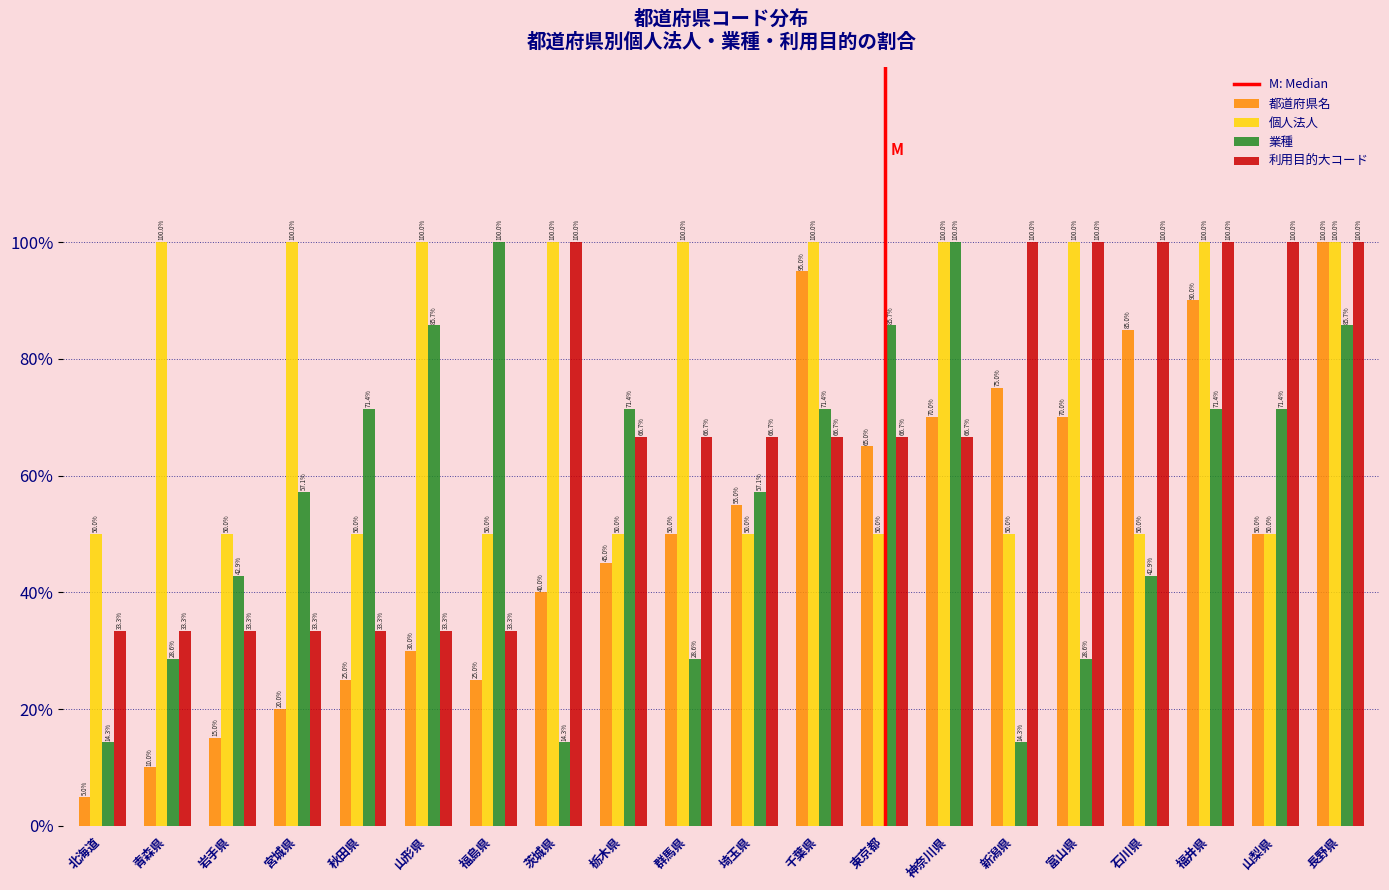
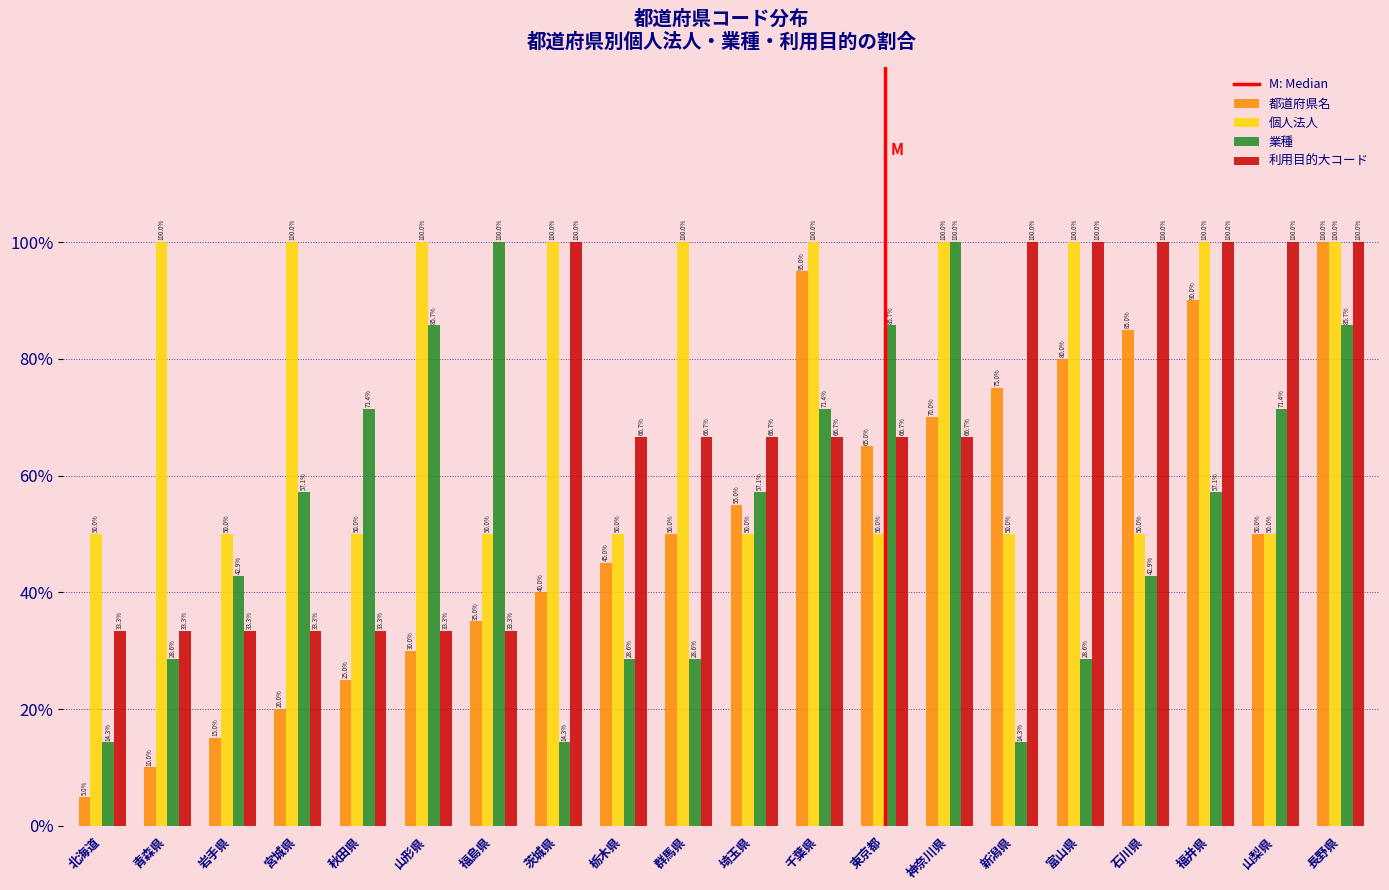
都道府県名, 福島県: 25.0% -> 35.0%
業種, 栃木県: 71.4% -> 28.6%
都道府県名, 富山県: 70.0% -> 80.0%
業種, 福井県: 71.4% -> 57.1%
